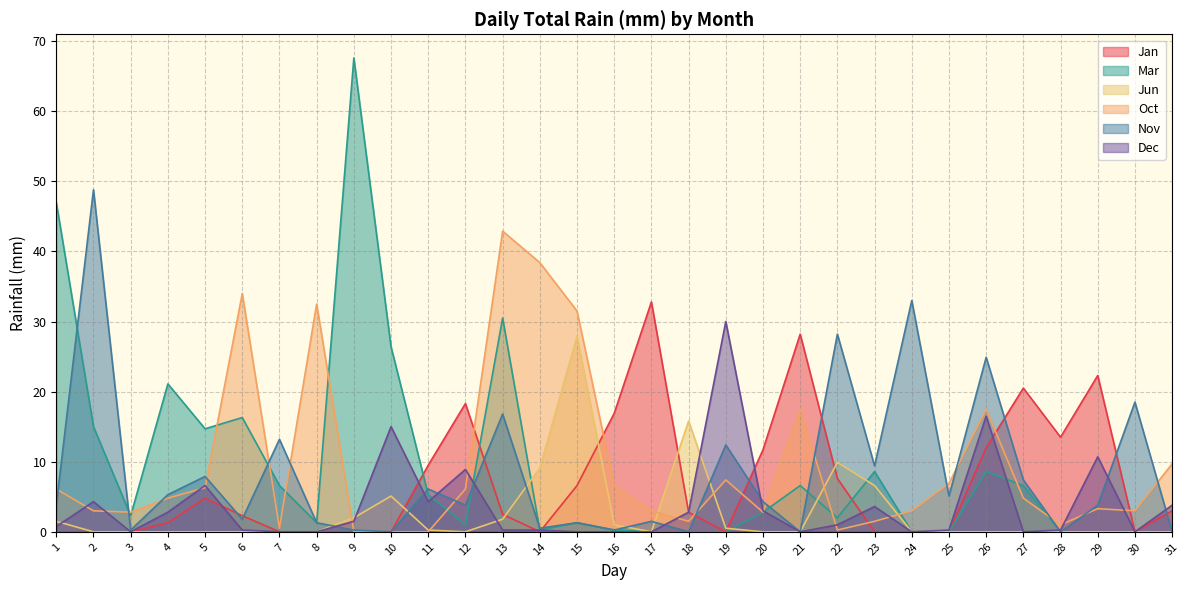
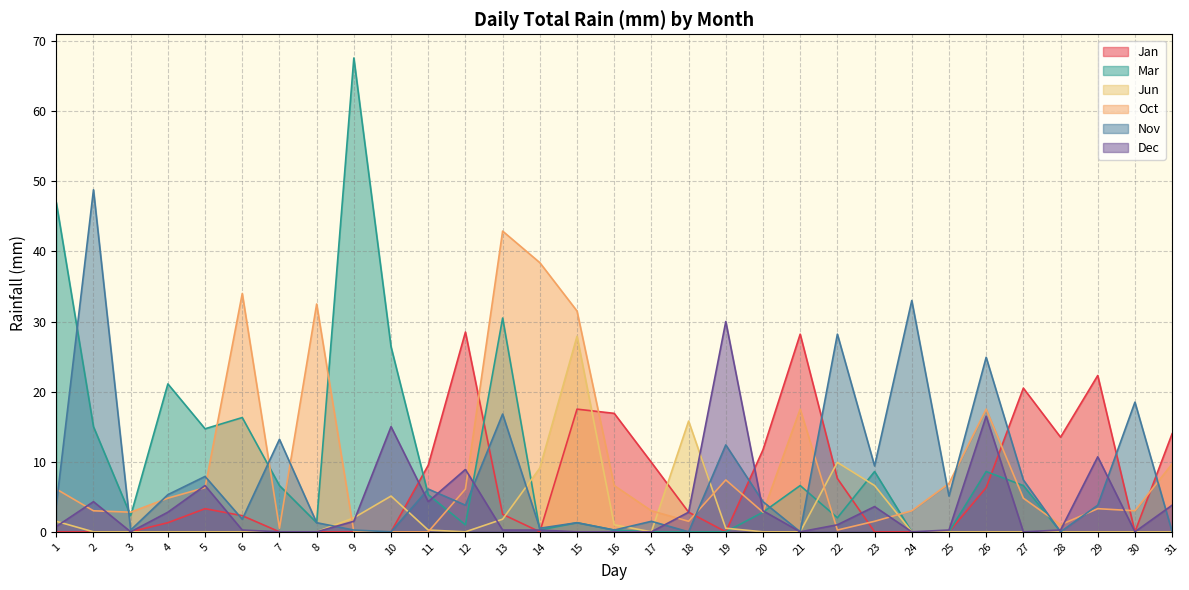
Jan, 5: 5 -> 3
Jan, 12: 18 -> 29
Jan, 15: 7 -> 18
Jan, 17: 33 -> 10
Jan, 26: 12 -> 6
Jan, 31: 3 -> 14
